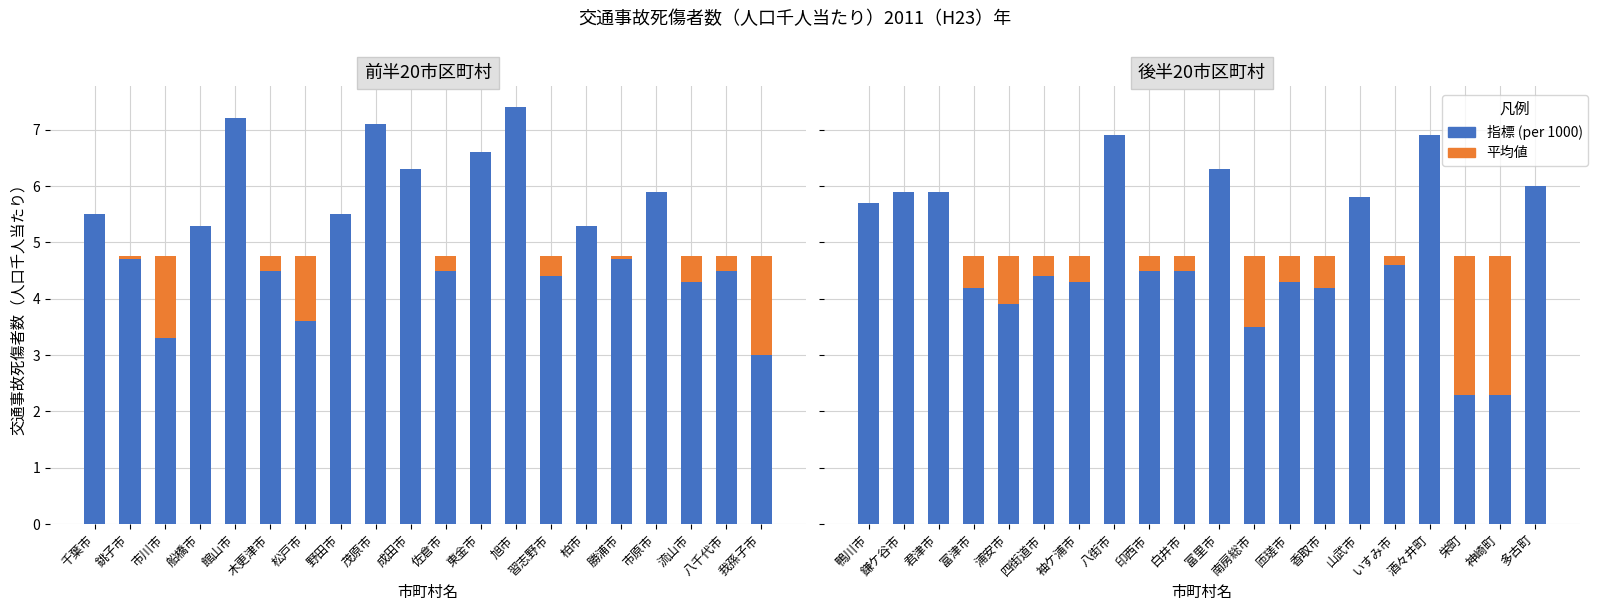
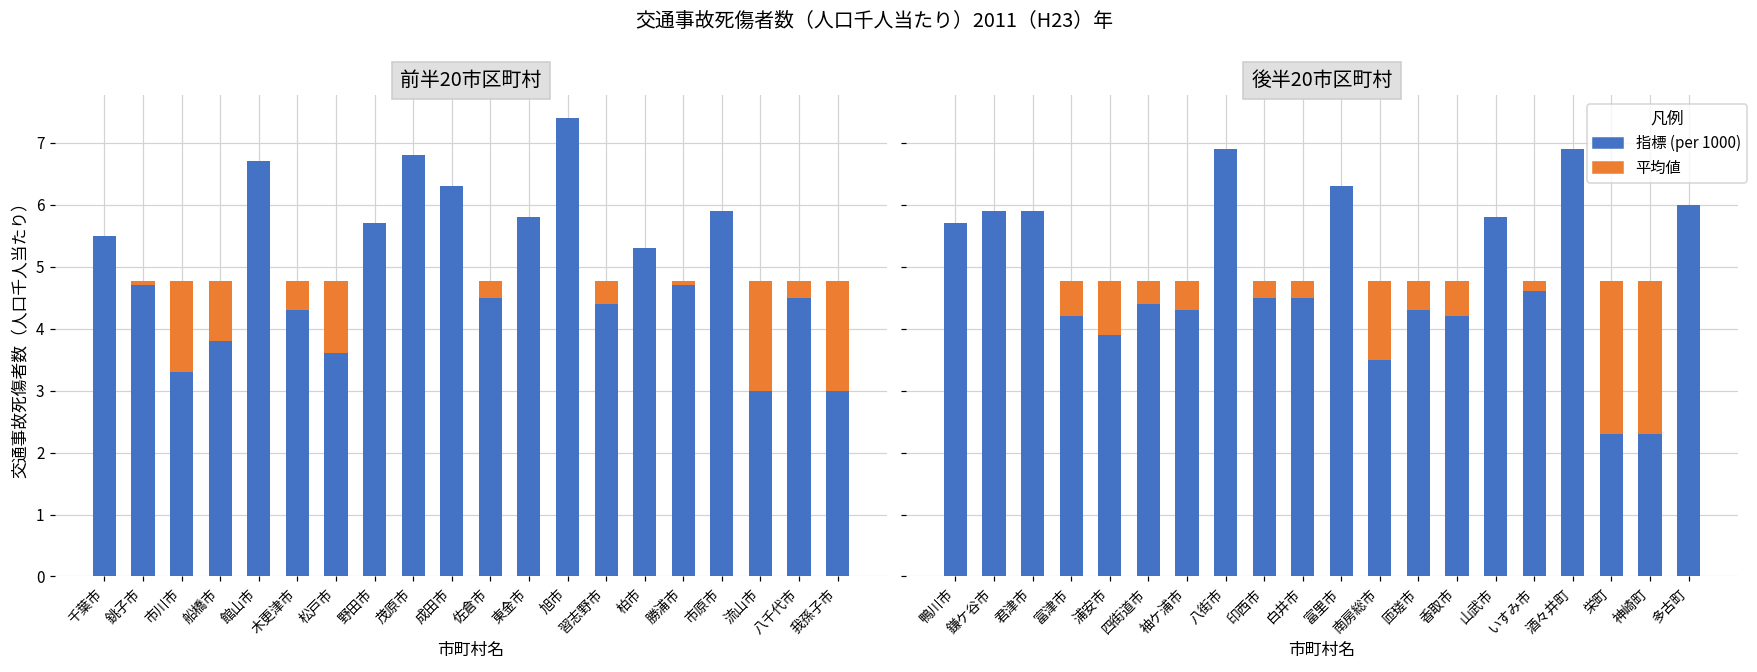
前半20市区町村, 指標 (per 1000), 船橋市: 5.3 -> 3.8
前半20市区町村, 指標 (per 1000), 館山市: 7.2 -> 6.7
前半20市区町村, 指標 (per 1000), 木更津市: 4.5 -> 4.3
前半20市区町村, 指標 (per 1000), 野田市: 5.5 -> 5.7
前半20市区町村, 指標 (per 1000), 茂原市: 7.1 -> 6.8
前半20市区町村, 指標 (per 1000), 東金市: 6.6 -> 5.8
前半20市区町村, 指標 (per 1000), 流山市: 4.3 -> 3.0
